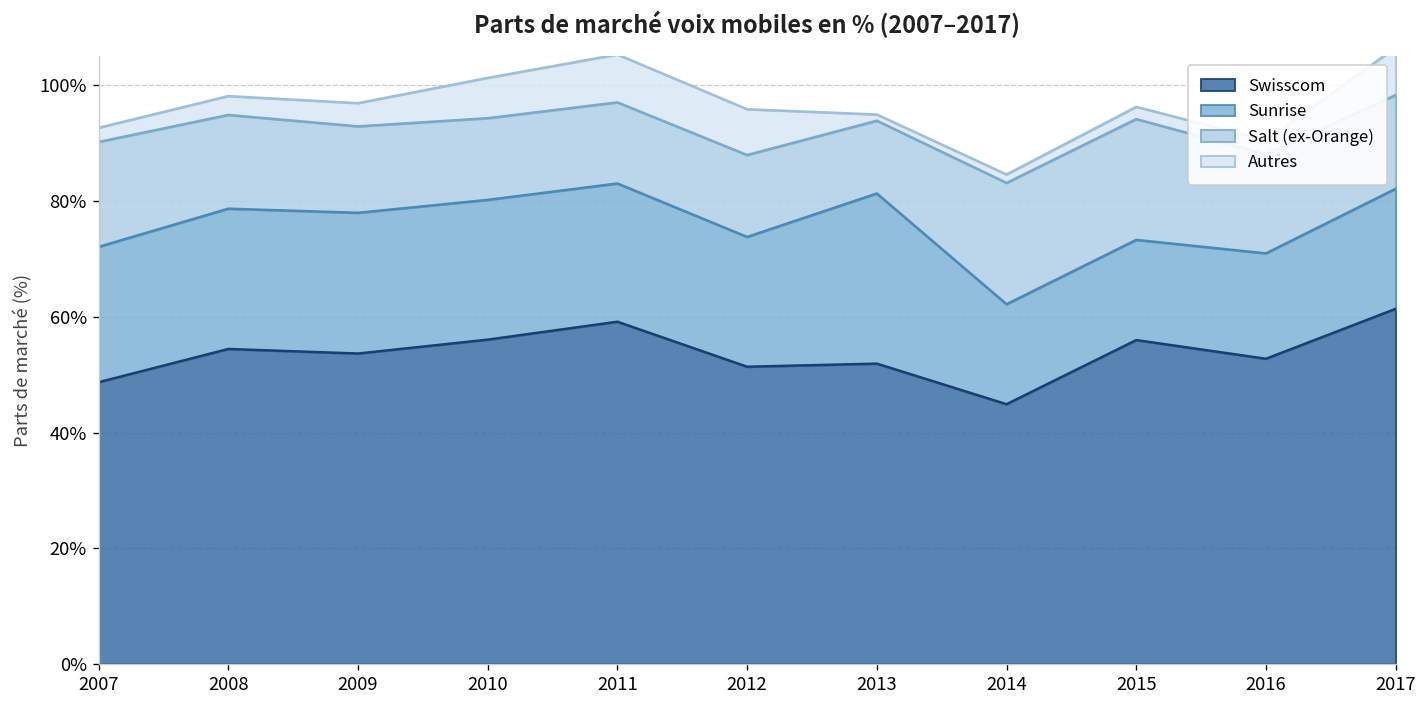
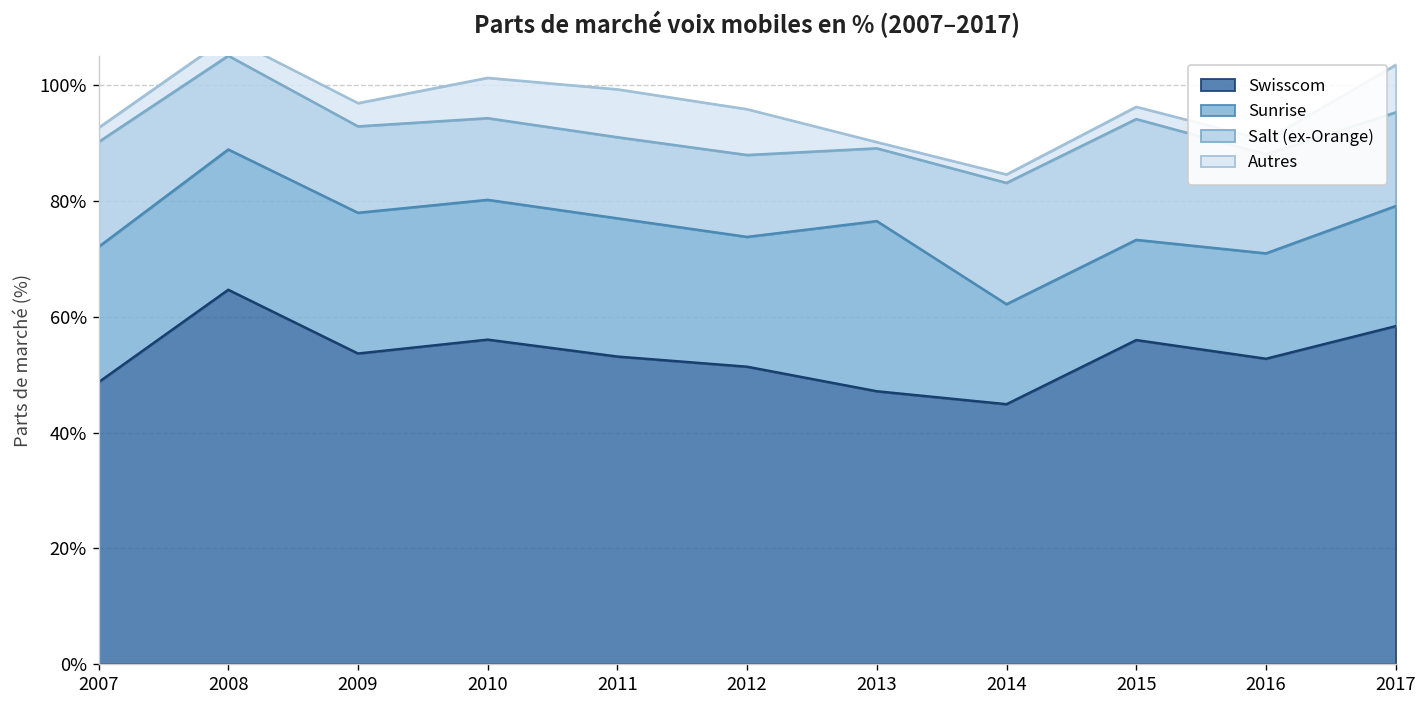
Swisscom, 2008: 54% -> 65%
Swisscom, 2011: 59% -> 53%
Swisscom, 2013: 52% -> 47%
Swisscom, 2017: 61% -> 58%
